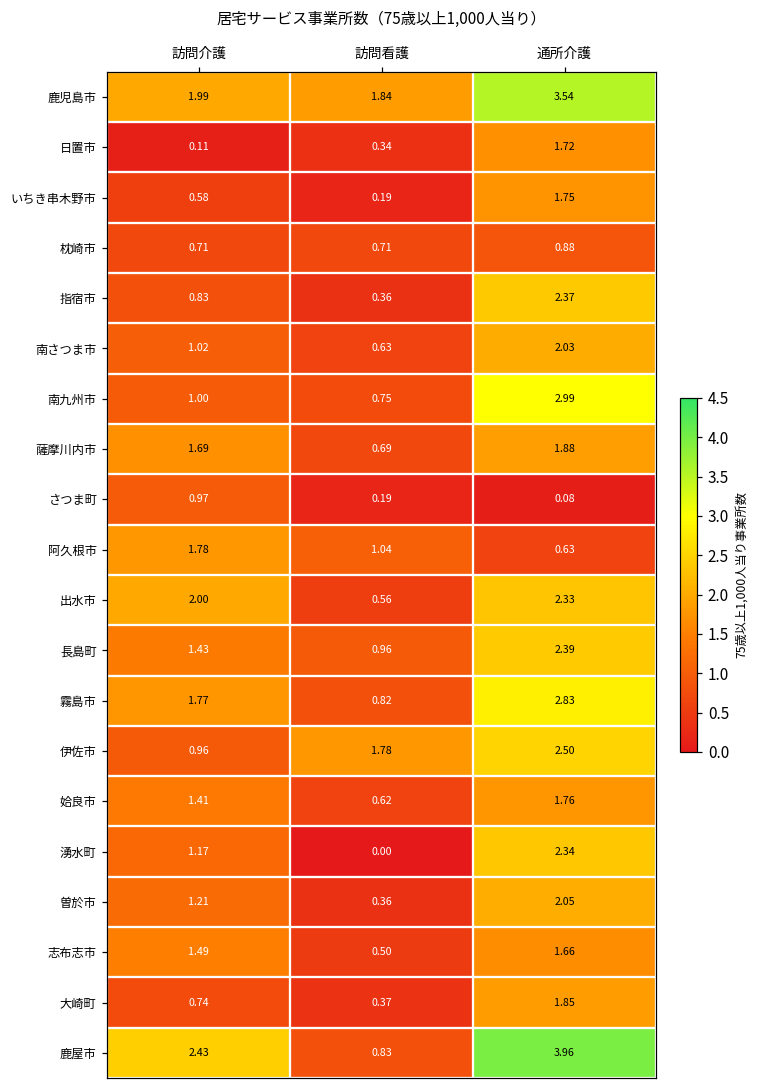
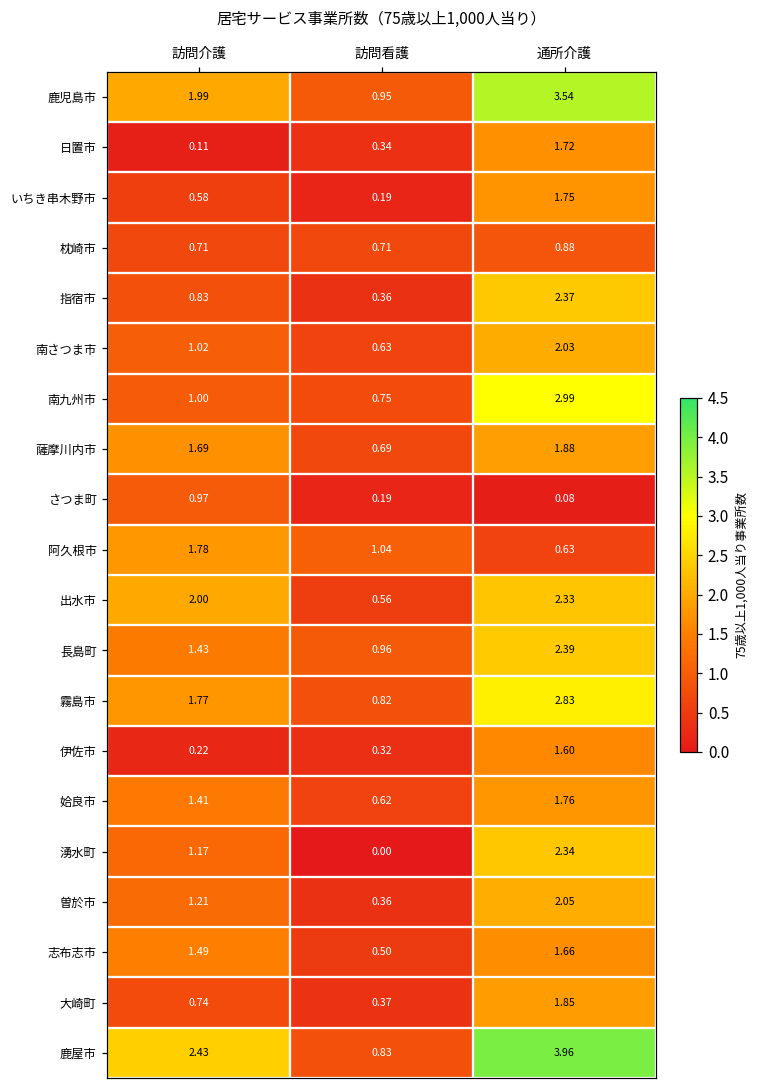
鹿児島市, 訪問看護: 1.84 -> 0.95
伊佐市, 訪問介護: 0.96 -> 0.22
伊佐市, 訪問看護: 1.78 -> 0.32
伊佐市, 通所介護: 2.50 -> 1.60
